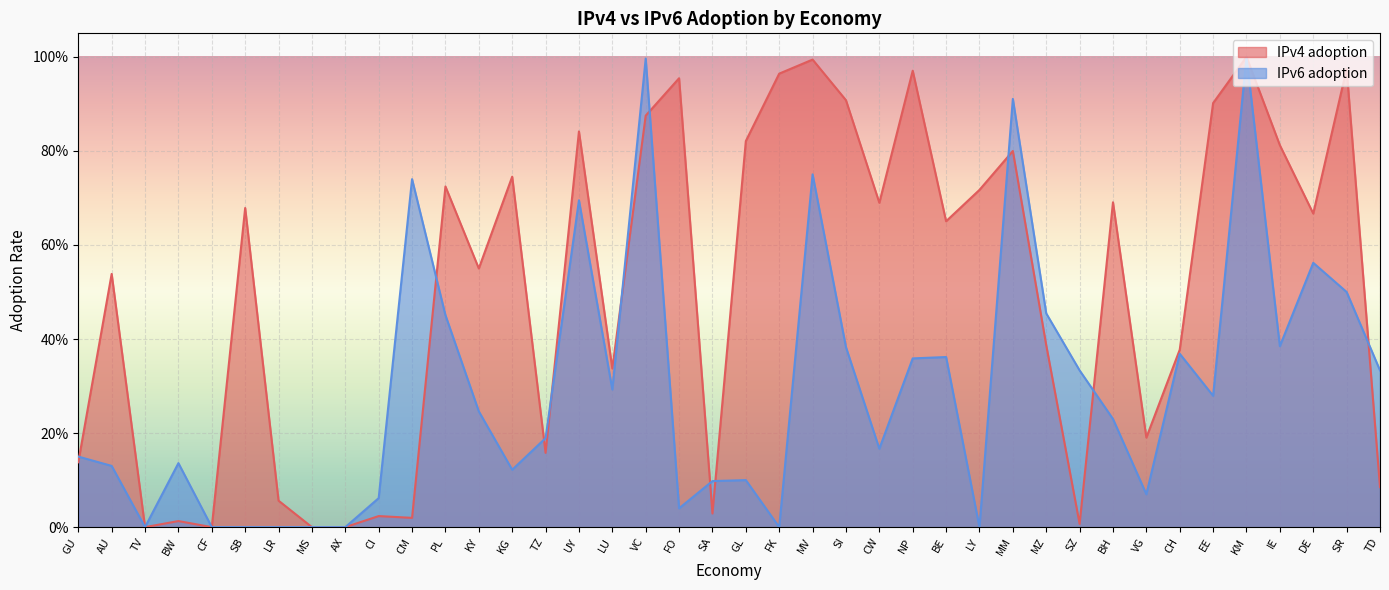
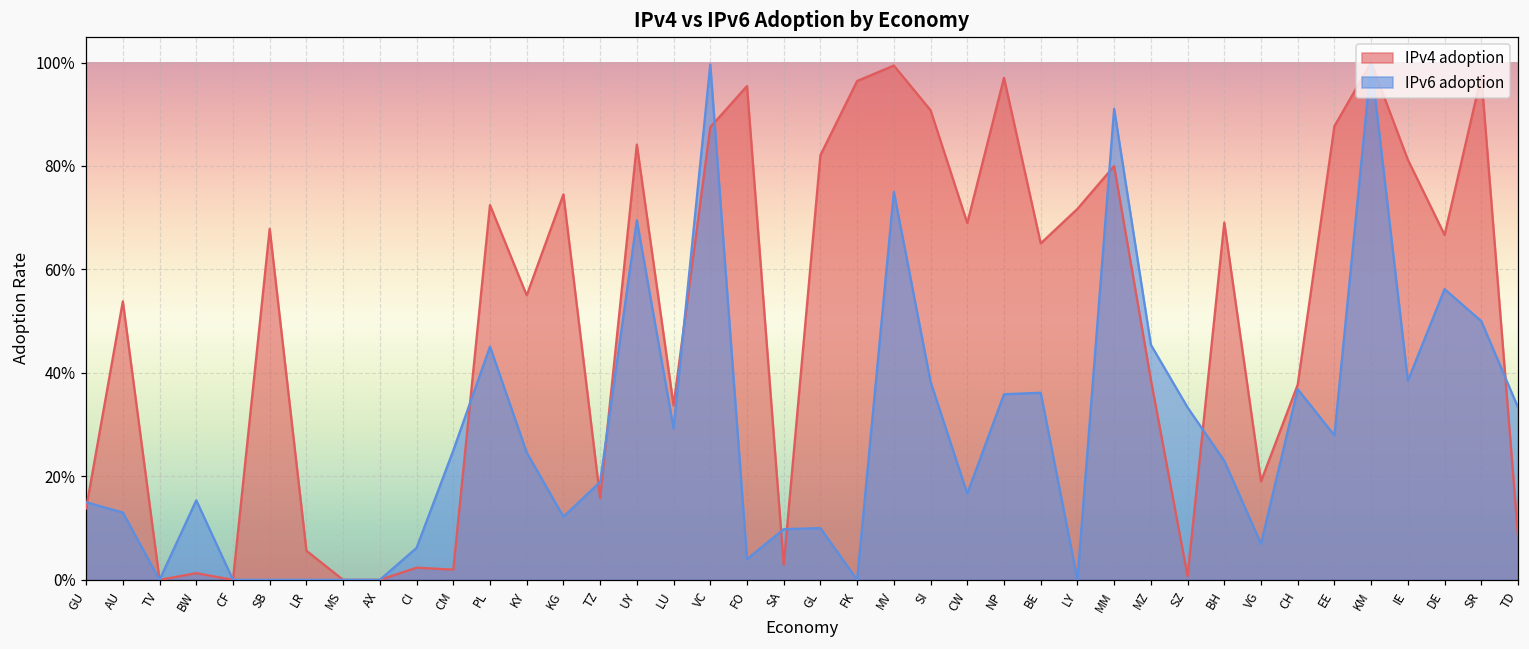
IPv6 adoption, BW: 14% -> 15%
IPv6 adoption, CM: 74% -> 25%
IPv4 adoption, EE: 90% -> 88%
